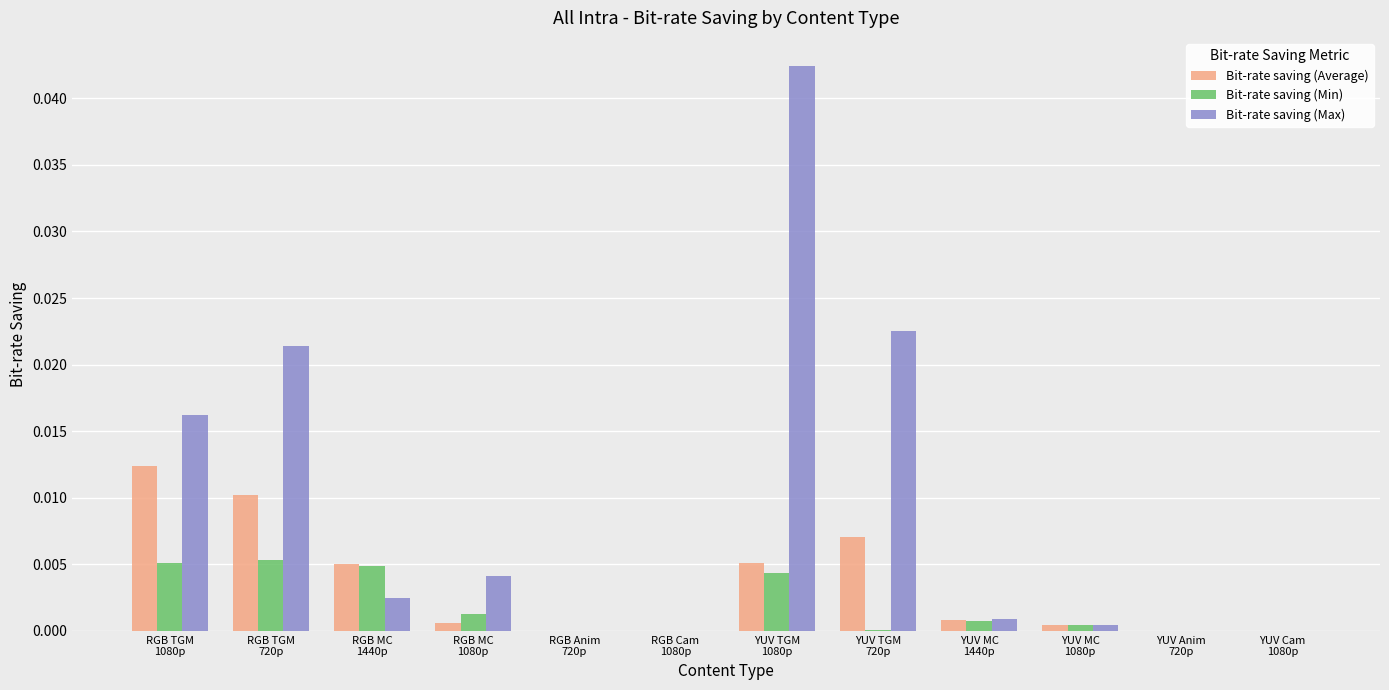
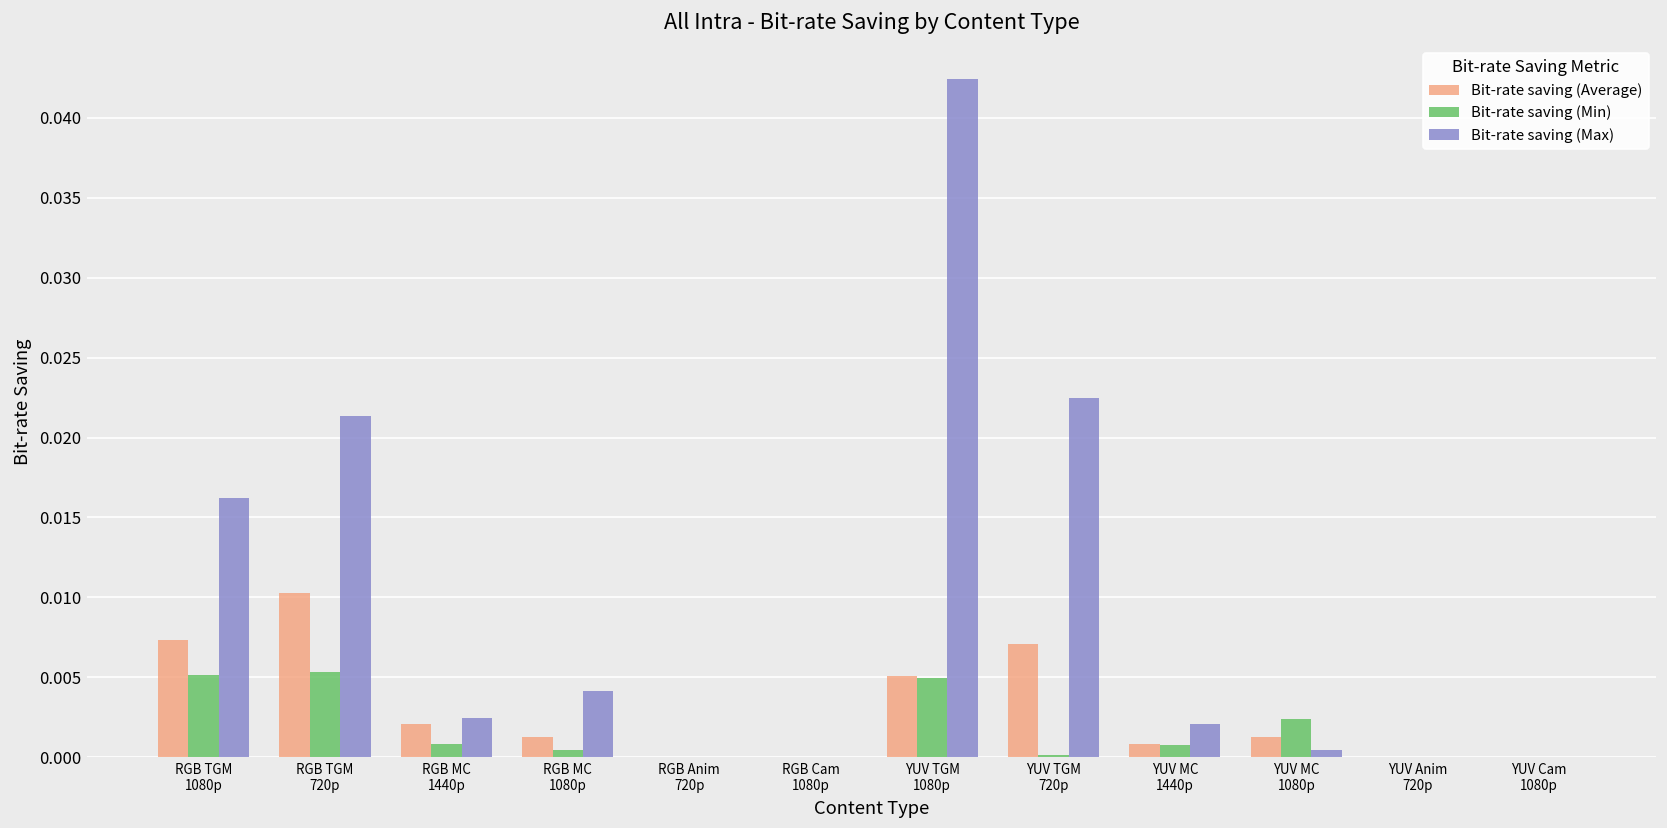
Bit-rate saving (Average), RGB TGM 1080p: 0.0124 -> 0.0073
Bit-rate saving (Average), RGB MC 1440p: 0.0051 -> 0.0021
Bit-rate saving (Min), RGB MC 1440p: 0.0049 -> 0.0008
Bit-rate saving (Average), RGB MC 1080p: 0.0006 -> 0.0012
Bit-rate saving (Min), RGB MC 1080p: 0.0012 -> 0.0005
Bit-rate saving (Min), YUV TGM 1080p: 0.0043 -> 0.0050
Bit-rate saving (Max), YUV MC 1440p: 0.0009 -> 0.0021
Bit-rate saving (Average), YUV MC 1080p: 0.0004 -> 0.0013
Bit-rate saving (Min), YUV MC 1080p: 0.0004 -> 0.0024
